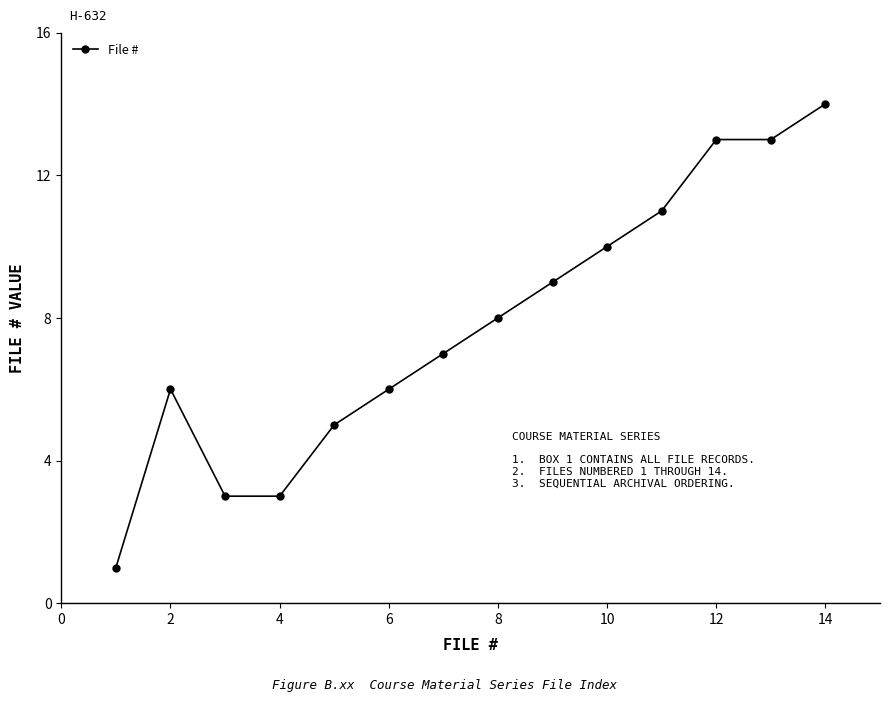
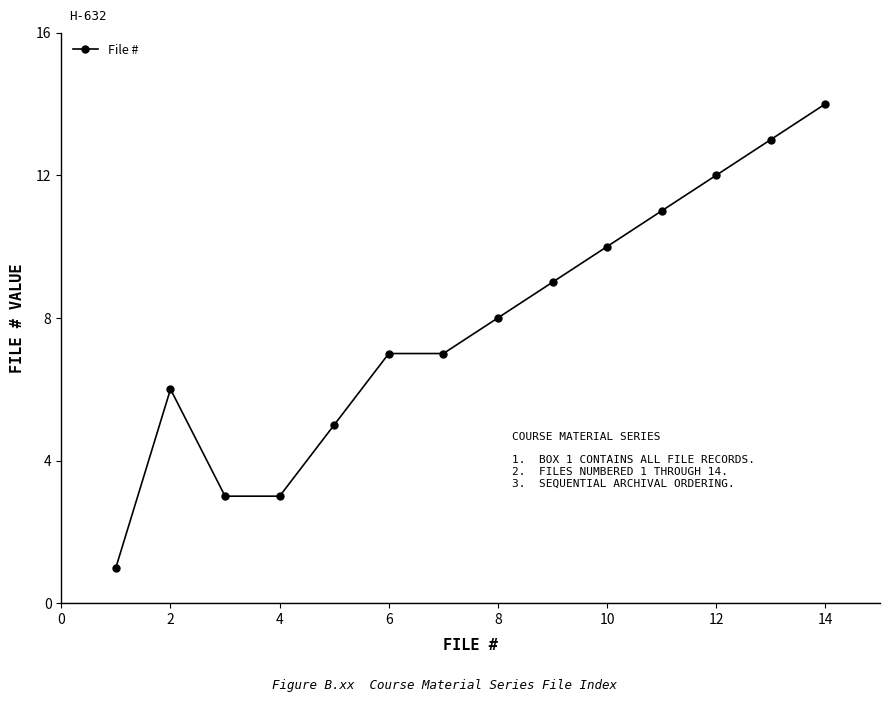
6: 6 -> 7
12: 13 -> 12
